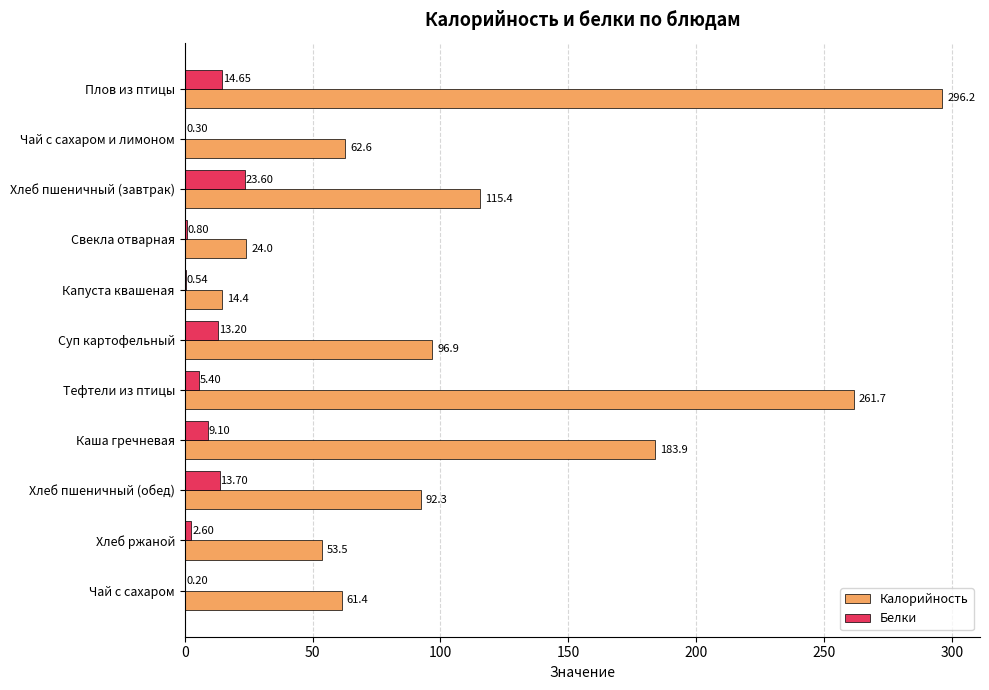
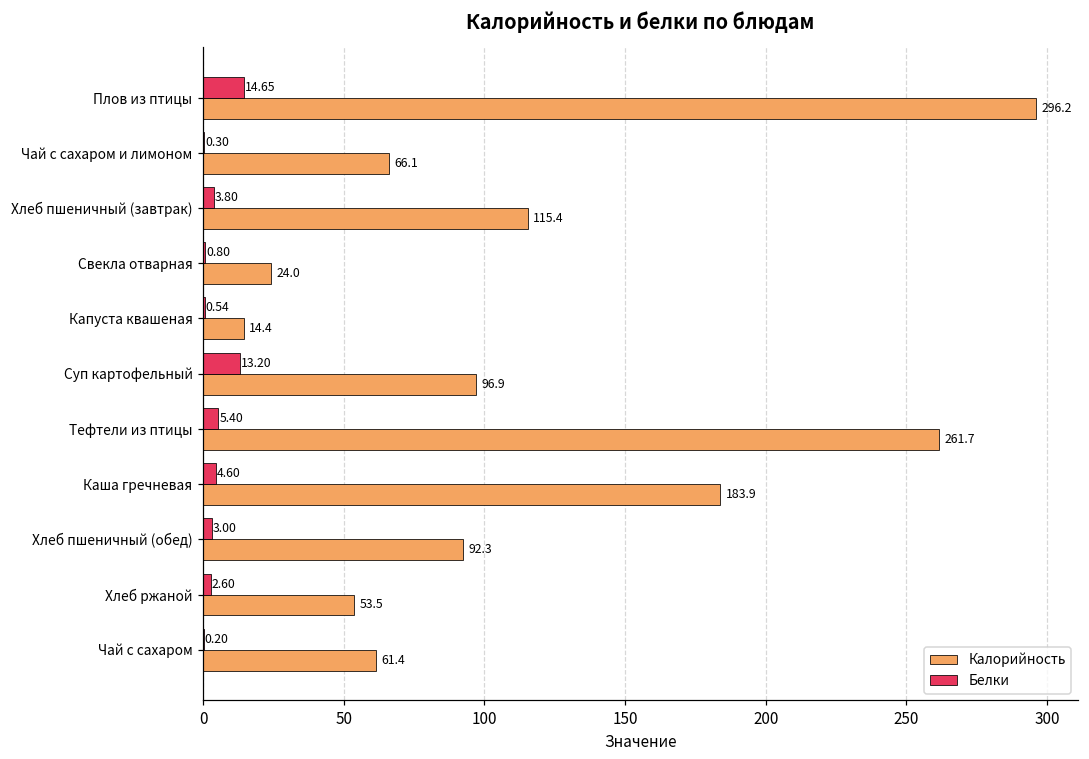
Калорийность, Чай с сахаром и лимоном: 62.6 -> 66.1
Белки, Хлеб пшеничный (завтрак): 23.60 -> 3.80
Белки, Каша гречневая: 9.10 -> 4.60
Белки, Хлеб пшеничный (обед): 13.70 -> 3.00
